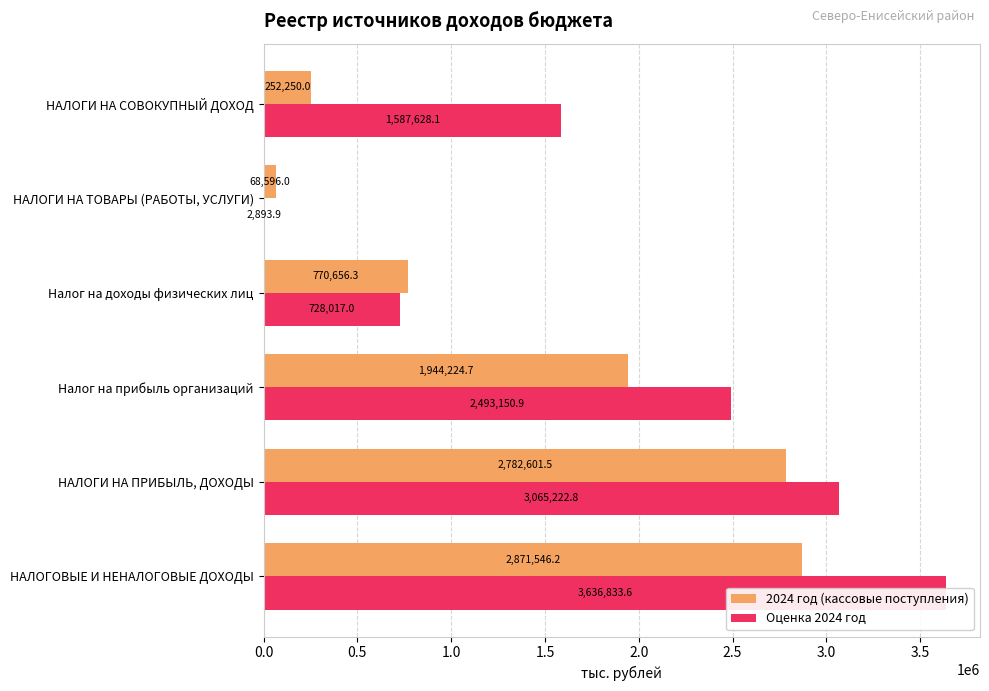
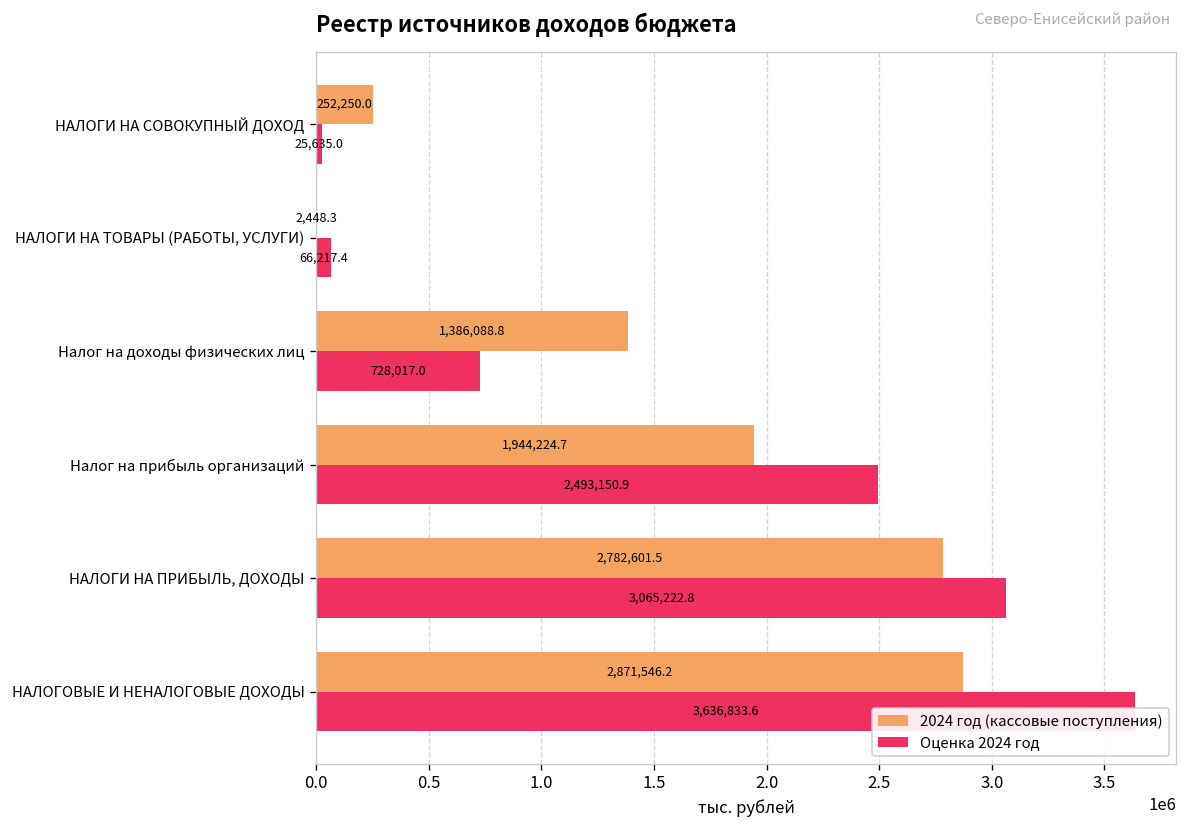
Оценка 2024 год, НАЛОГИ НА СОВОКУПНЫЙ ДОХОД: 1,587,628.1 -> 25,635.0
2024 год (кассовые поступления), НАЛОГИ НА ТОВАРЫ (РАБОТЫ, УСЛУГИ): 68,596.0 -> 2,448.3
Оценка 2024 год, НАЛОГИ НА ТОВАРЫ (РАБОТЫ, УСЛУГИ): 2,893.9 -> 66,217.4
2024 год (кассовые поступления), Налог на доходы физических лиц: 770,656.3 -> 1,386,088.8
